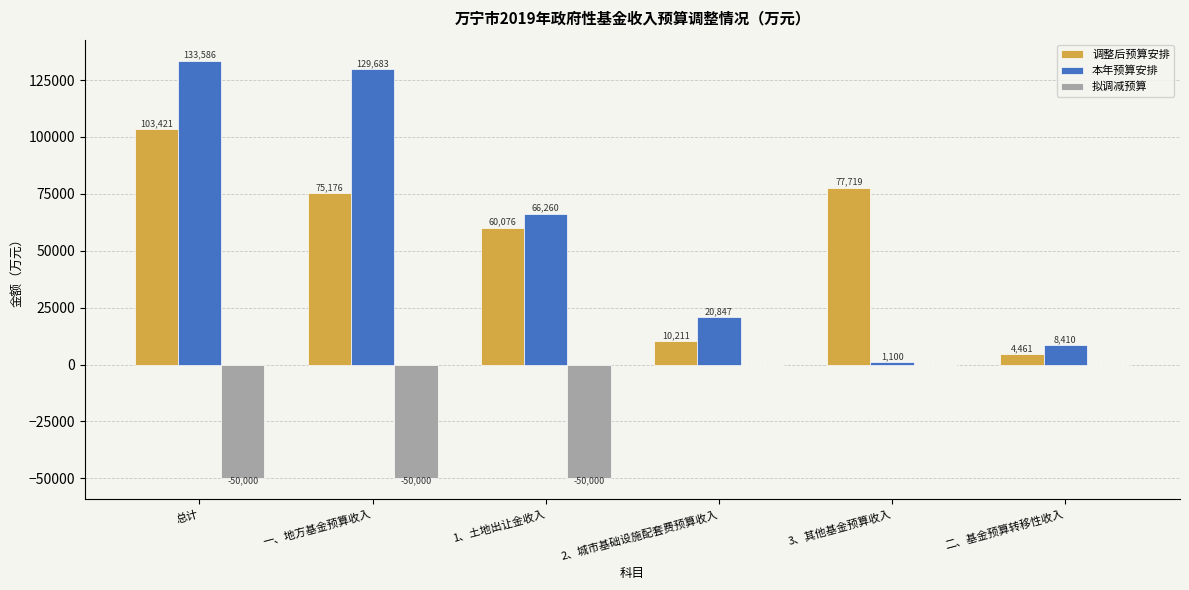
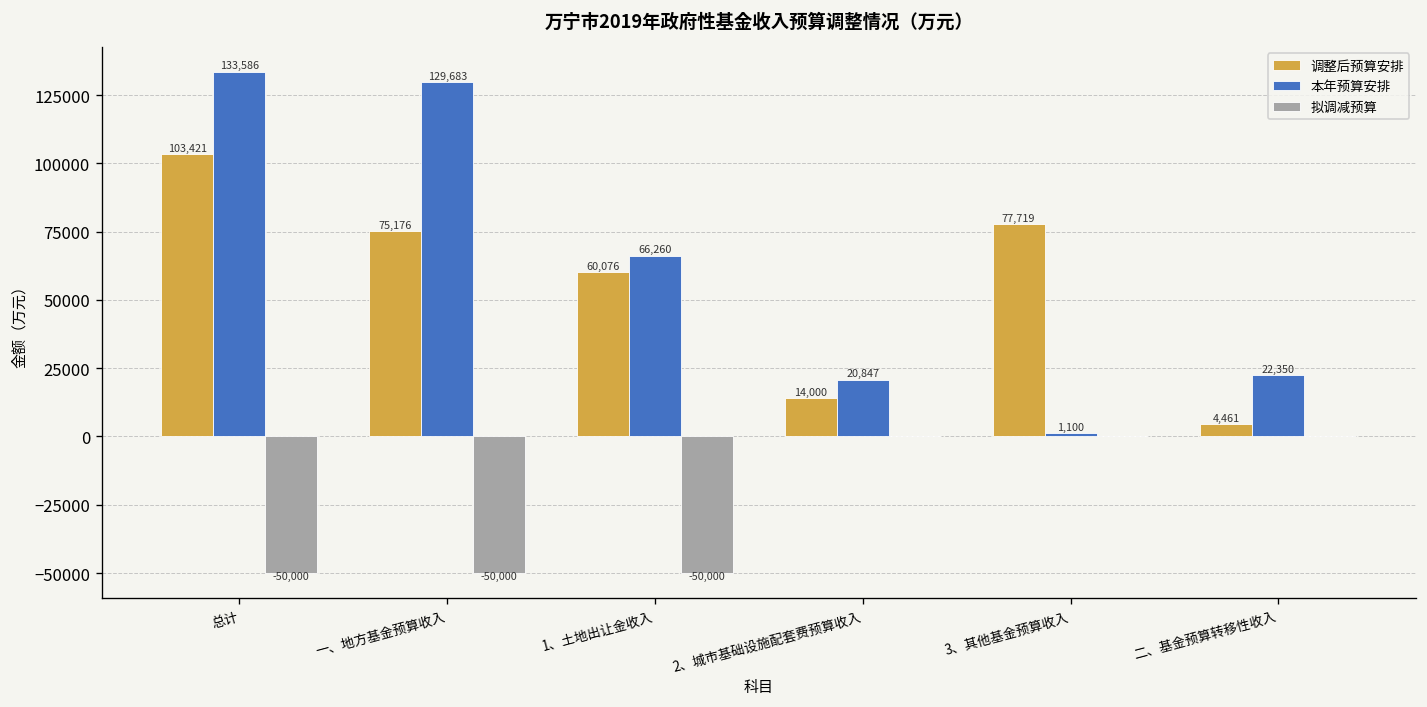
调整后预算安排, 2、城市基础设施配套费预算收入: 10,211 -> 14,000
本年预算安排, 二、基金预算转移性收入: 8,410 -> 22,350
